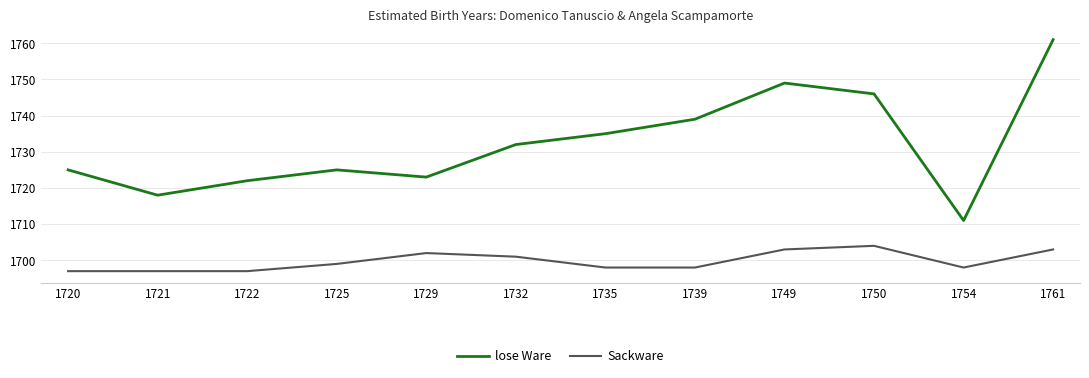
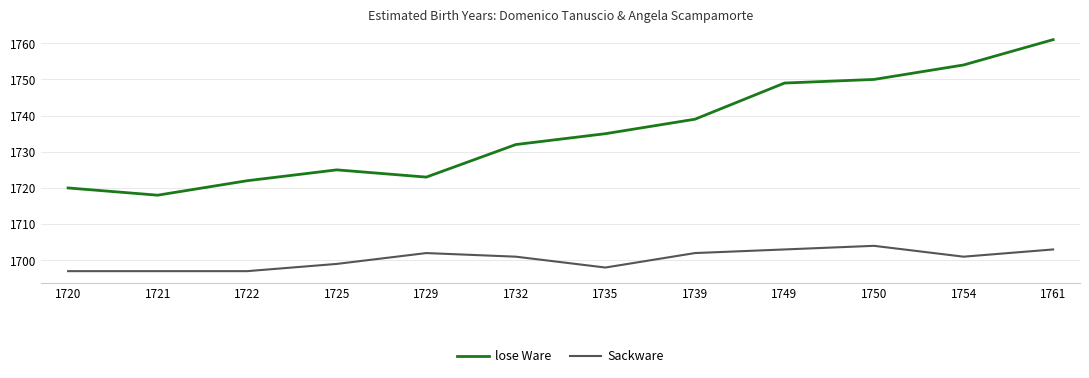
lose Ware, 1720: 1725 -> 1720
Sackware, 1739: 1698 -> 1702
lose Ware, 1750: 1746 -> 1750
lose Ware, 1754: 1711 -> 1754
Sackware, 1754: 1698 -> 1701
